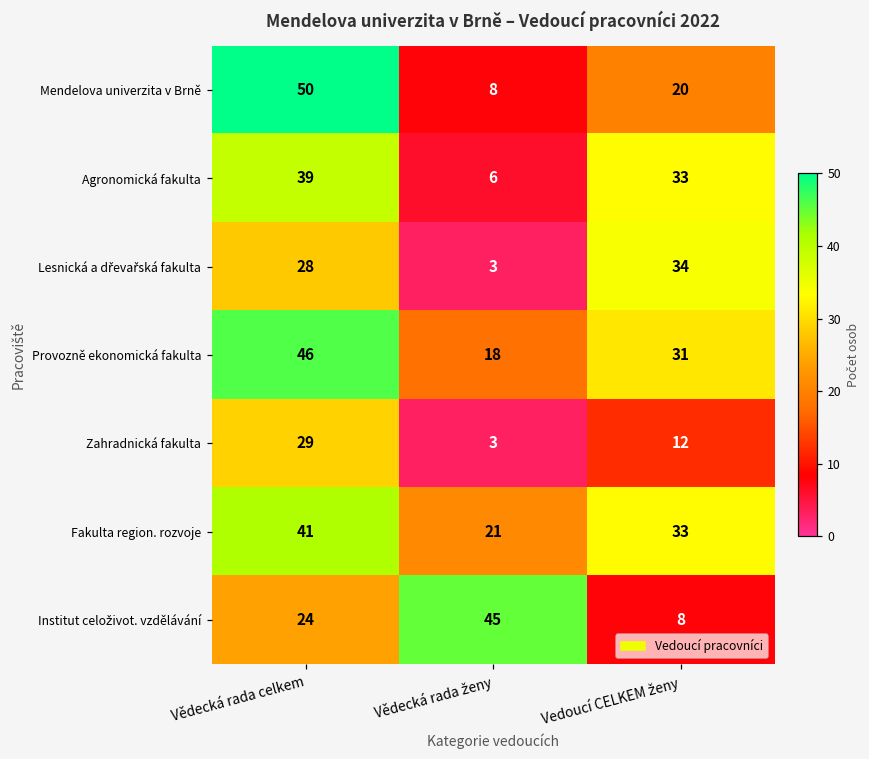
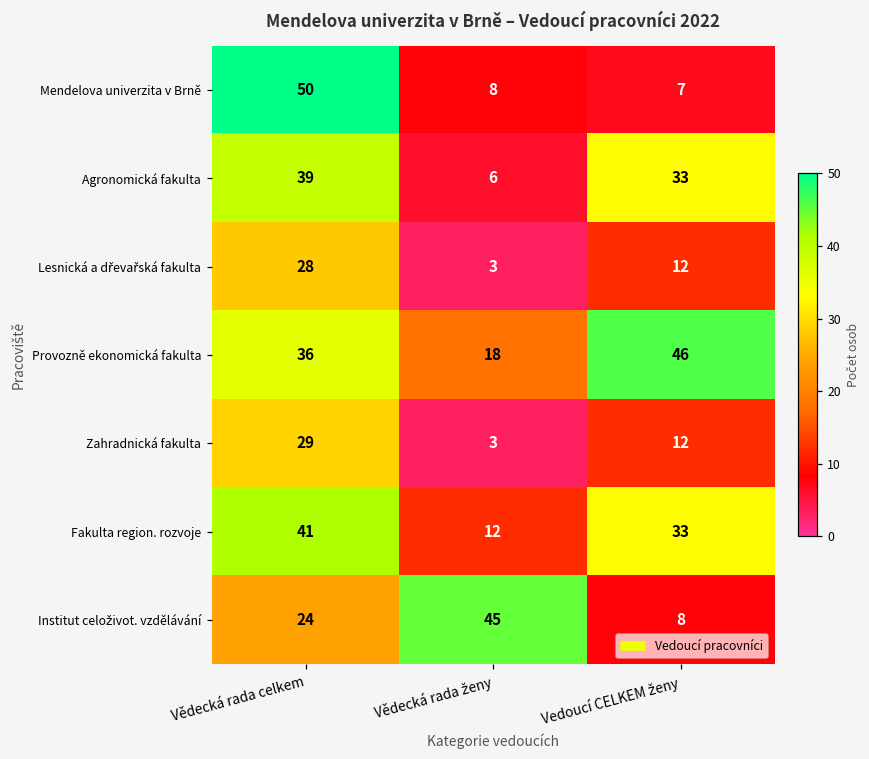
Mendelova univerzita v Brně, Vedoucí CELKEM ženy: 20 -> 7
Lesnická a dřevařská fakulta, Vedoucí CELKEM ženy: 34 -> 12
Provozně ekonomická fakulta, Vědecká rada celkem: 46 -> 36
Provozně ekonomická fakulta, Vedoucí CELKEM ženy: 31 -> 46
Fakulta region. rozvoje, Vědecká rada ženy: 21 -> 12
